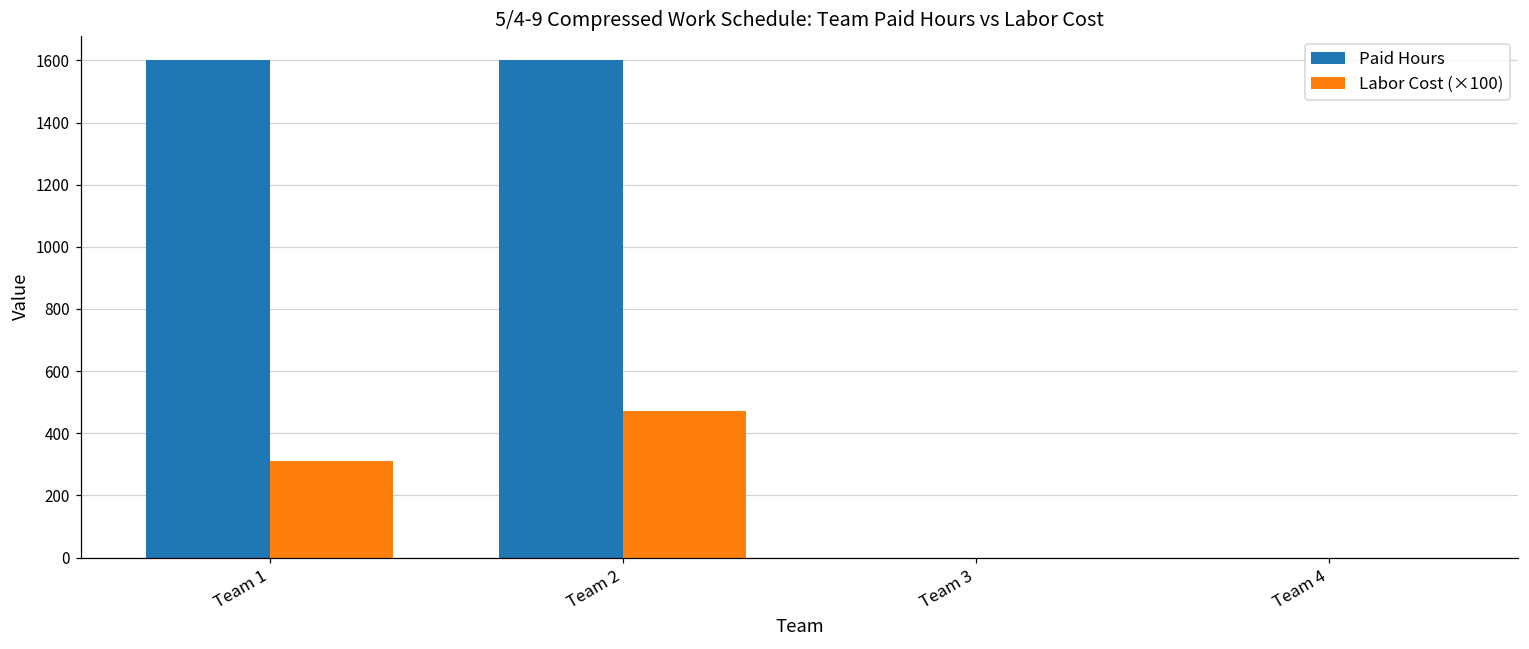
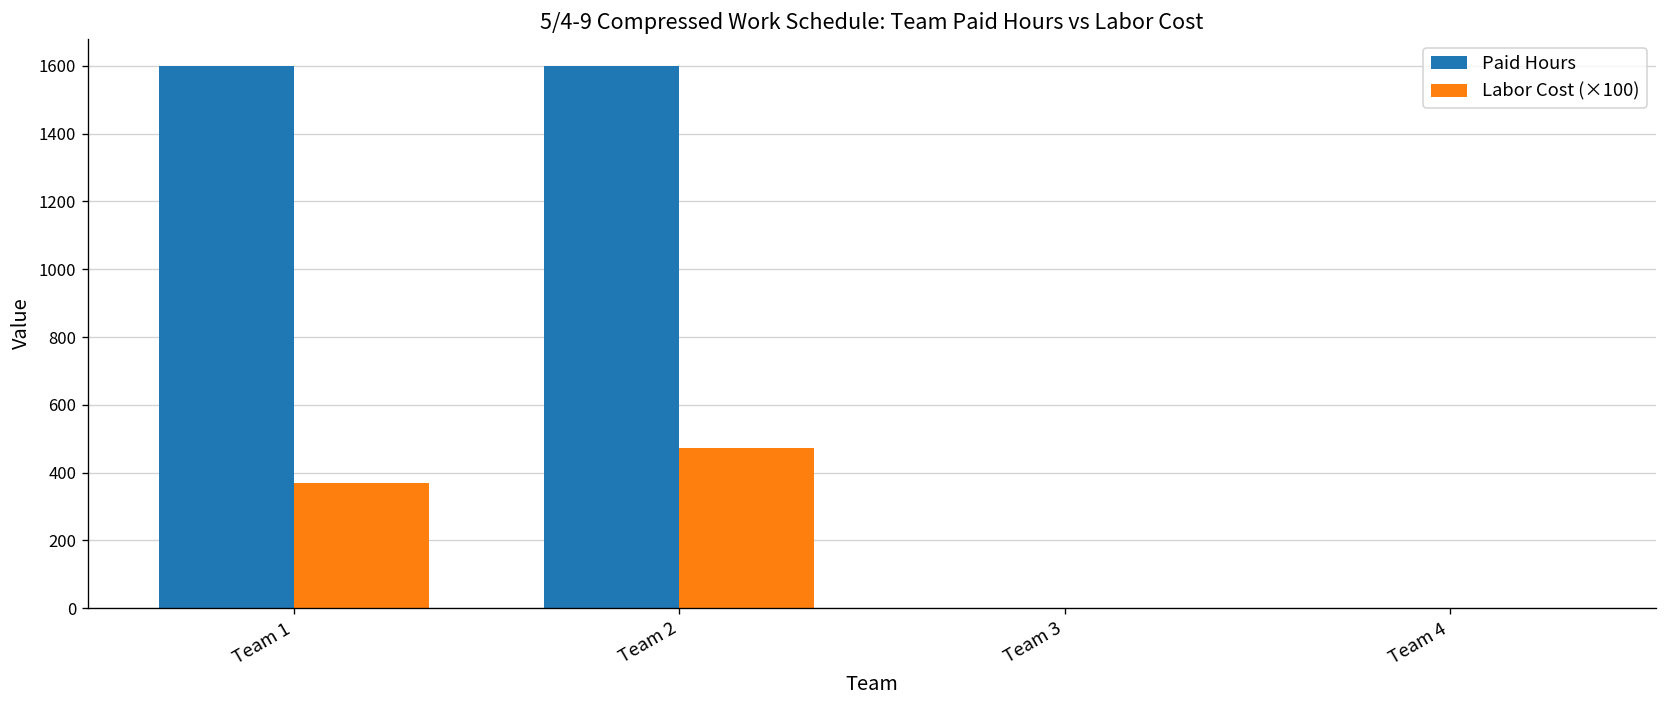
Labor Cost (×100), Team 1: 310 -> 370
